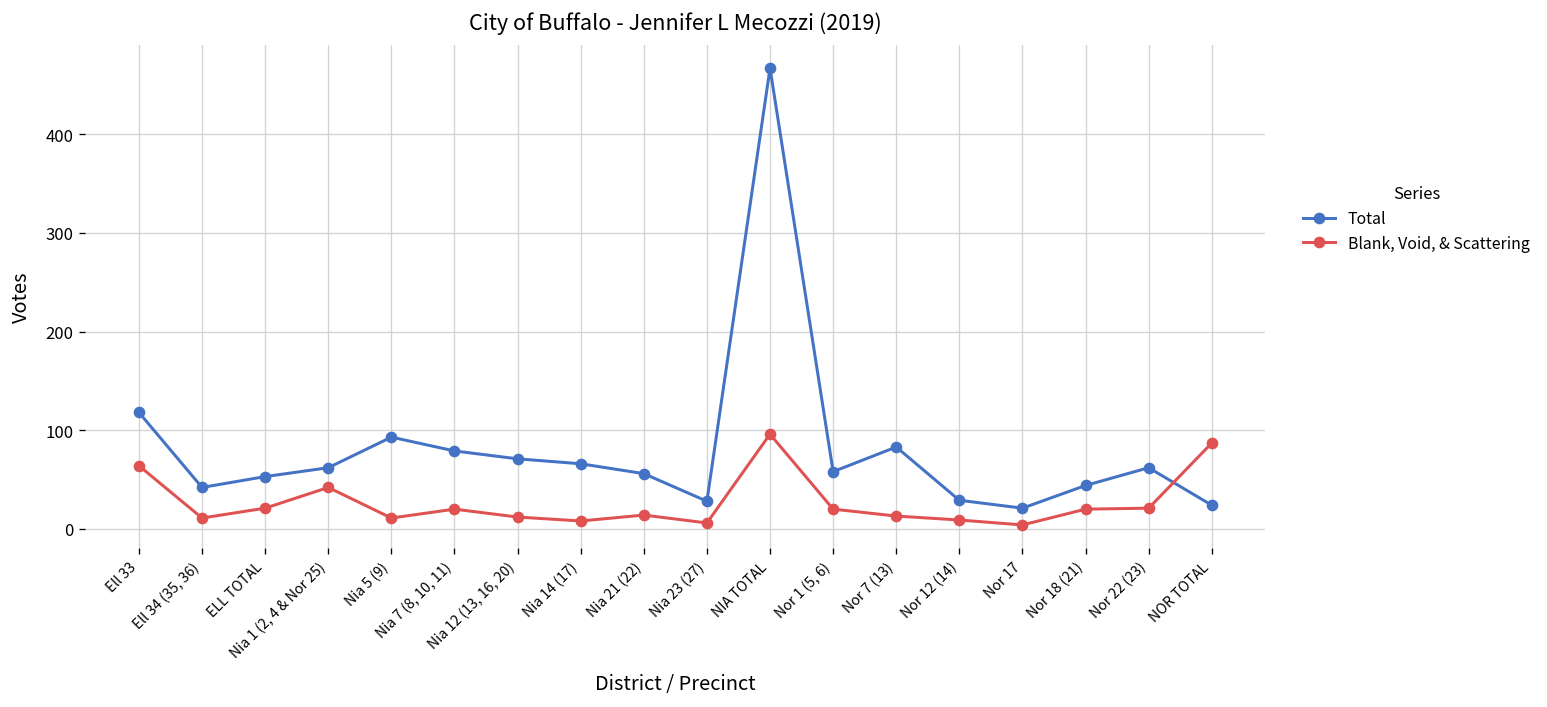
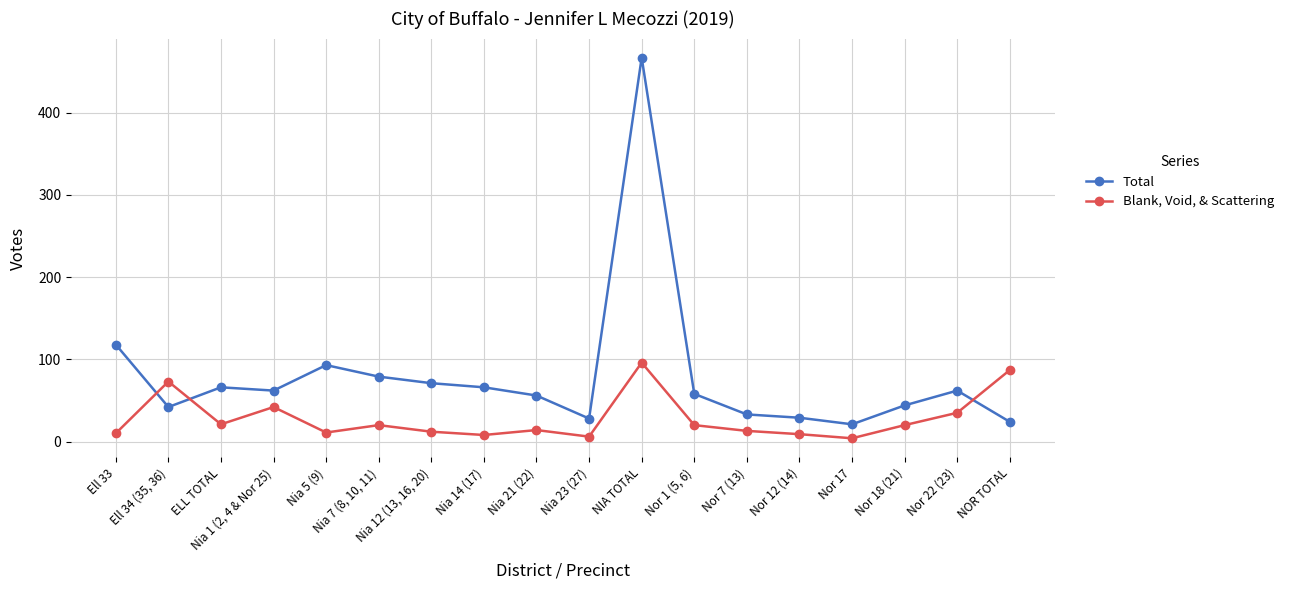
Blank, Void, & Scattering, Ell 33: 60 -> 10
Blank, Void, & Scattering, Ell 34 (35, 36): 10 -> 70
Total, ELL TOTAL: 50 -> 70
Total, Nor 7 (13): 80 -> 30
Blank, Void, & Scattering, Nor 22 (23): 20 -> 40
